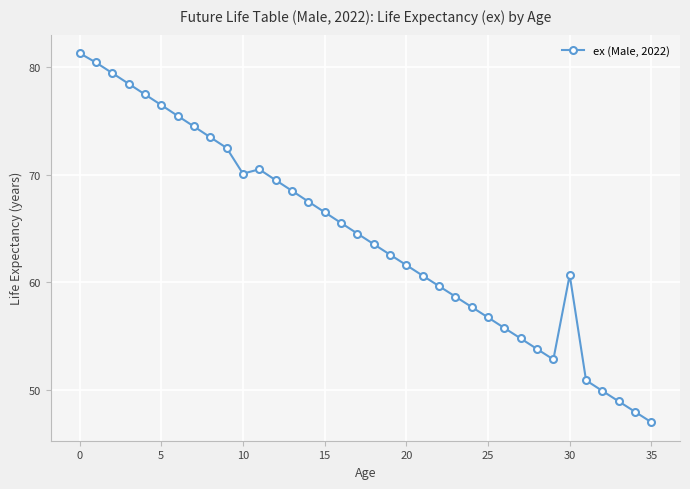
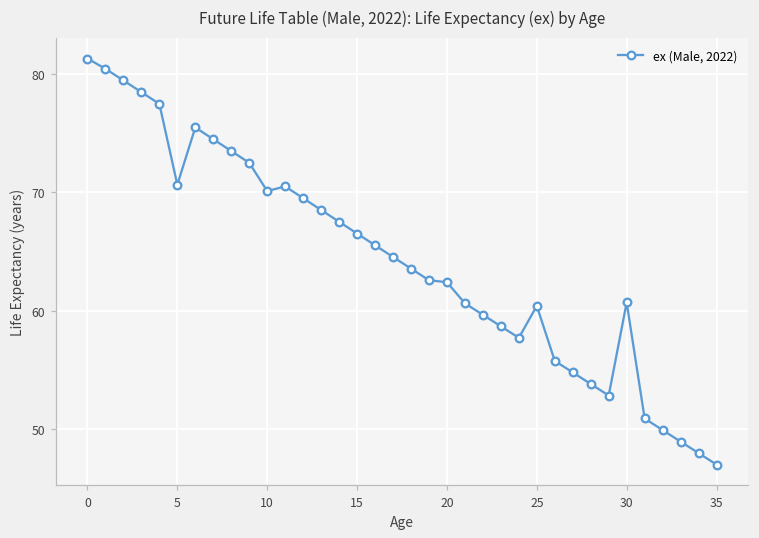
5: 76.5 -> 70.6
20: 61.6 -> 62.4
25: 56.7 -> 60.4
